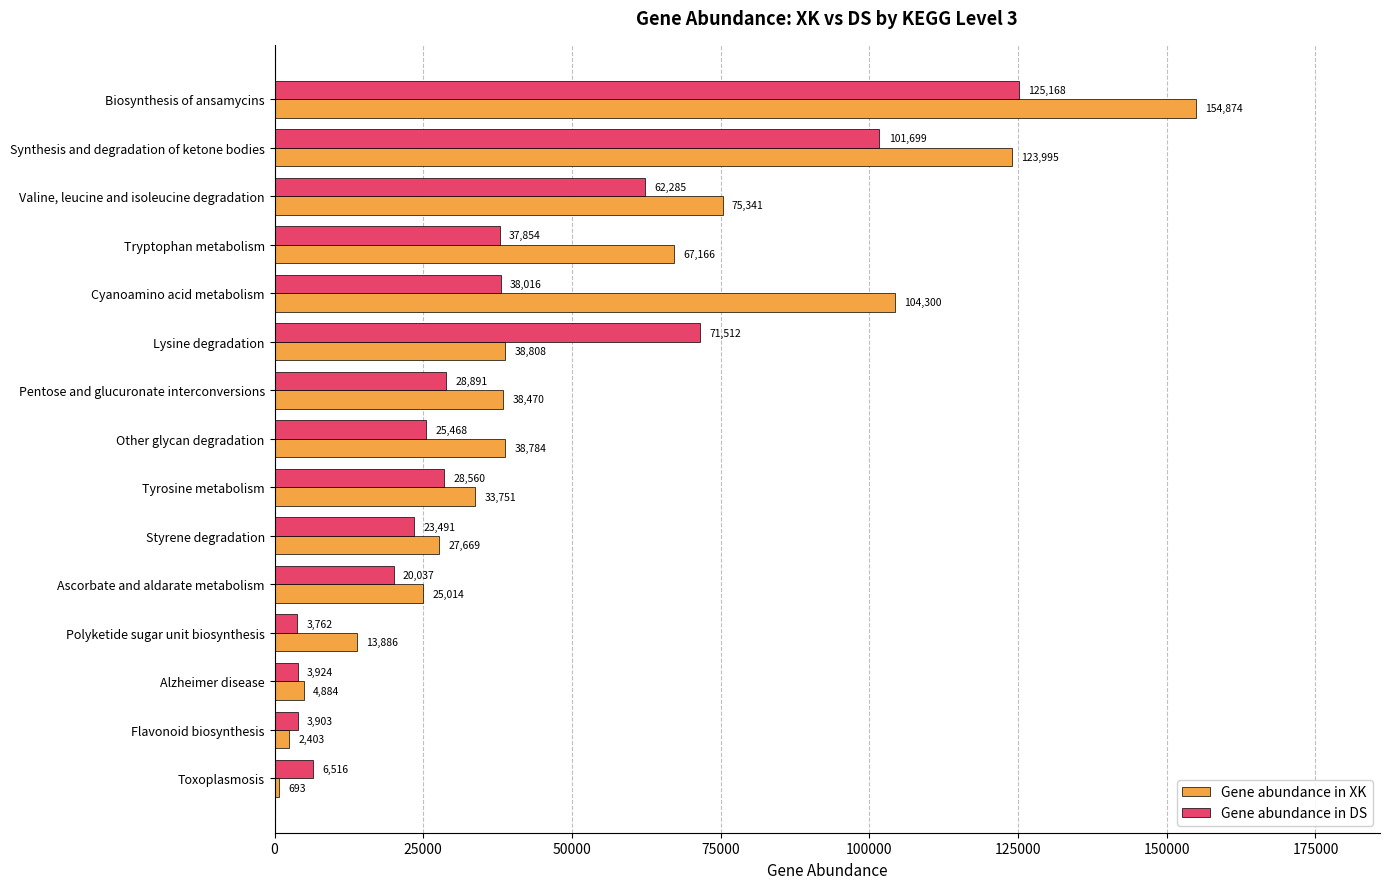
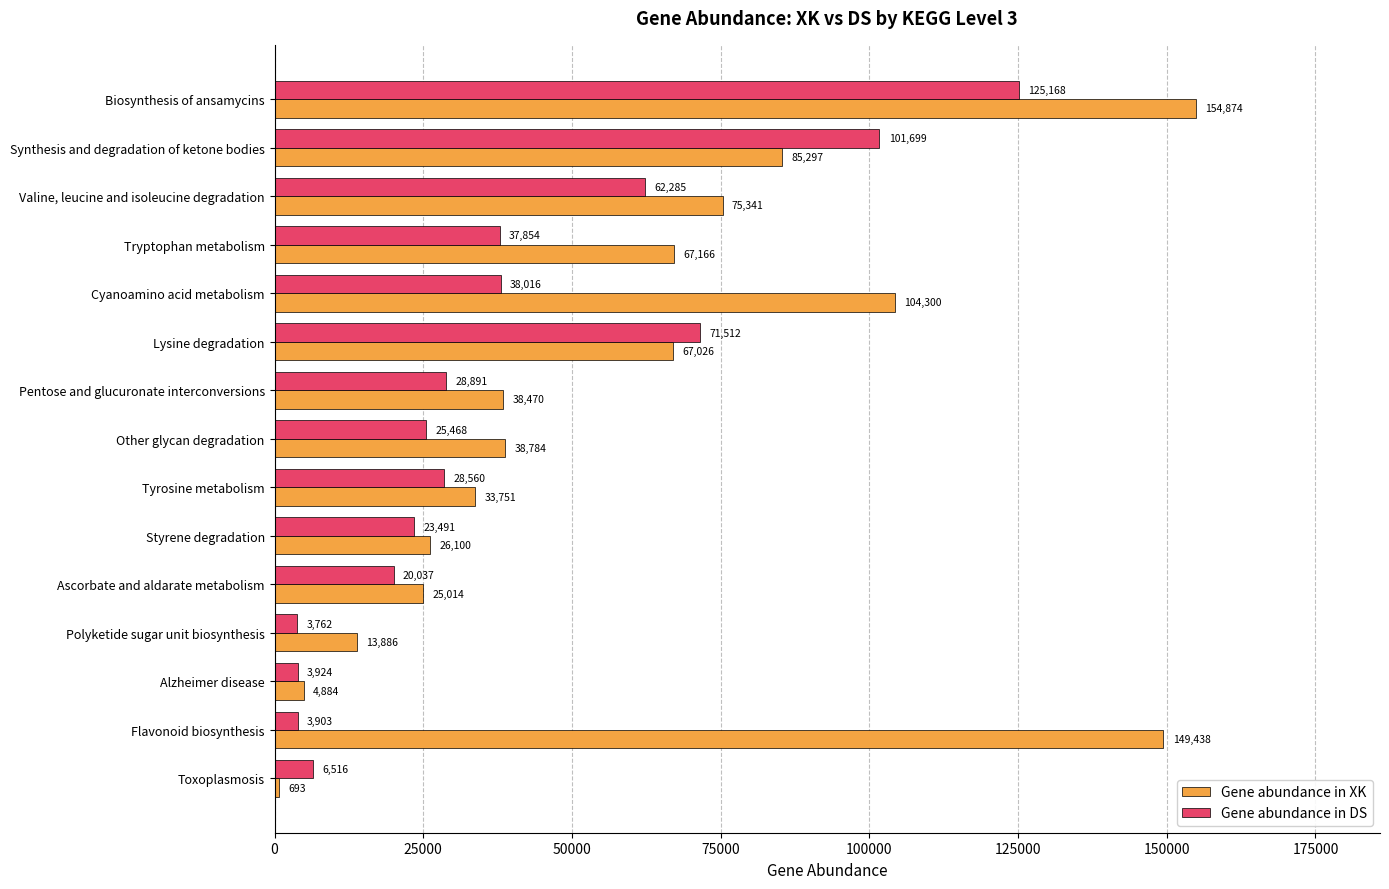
Gene abundance in XK, Synthesis and degradation of ketone bodies: 123,995 -> 85,297
Gene abundance in XK, Lysine degradation: 38,808 -> 67,026
Gene abundance in XK, Styrene degradation: 27,669 -> 26,100
Gene abundance in XK, Flavonoid biosynthesis: 2,403 -> 149,438
